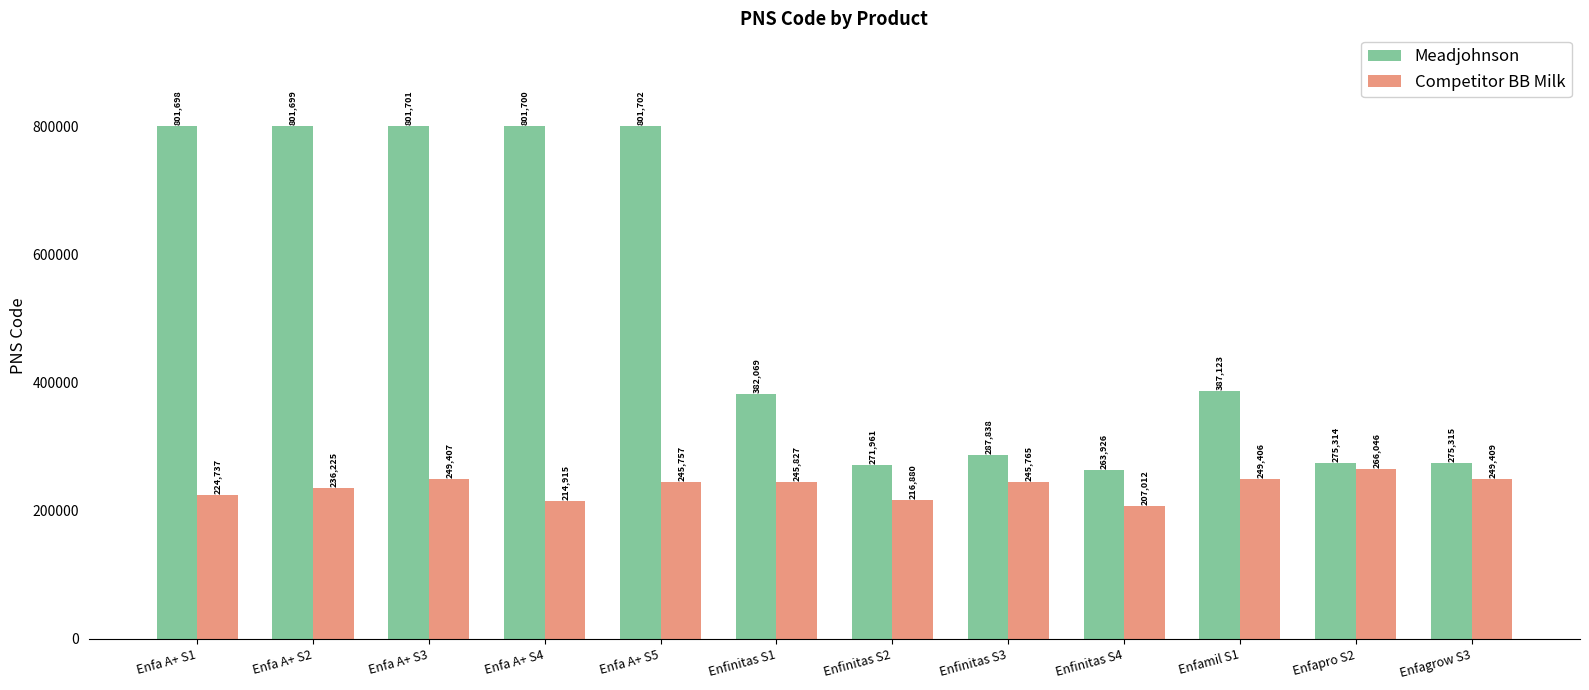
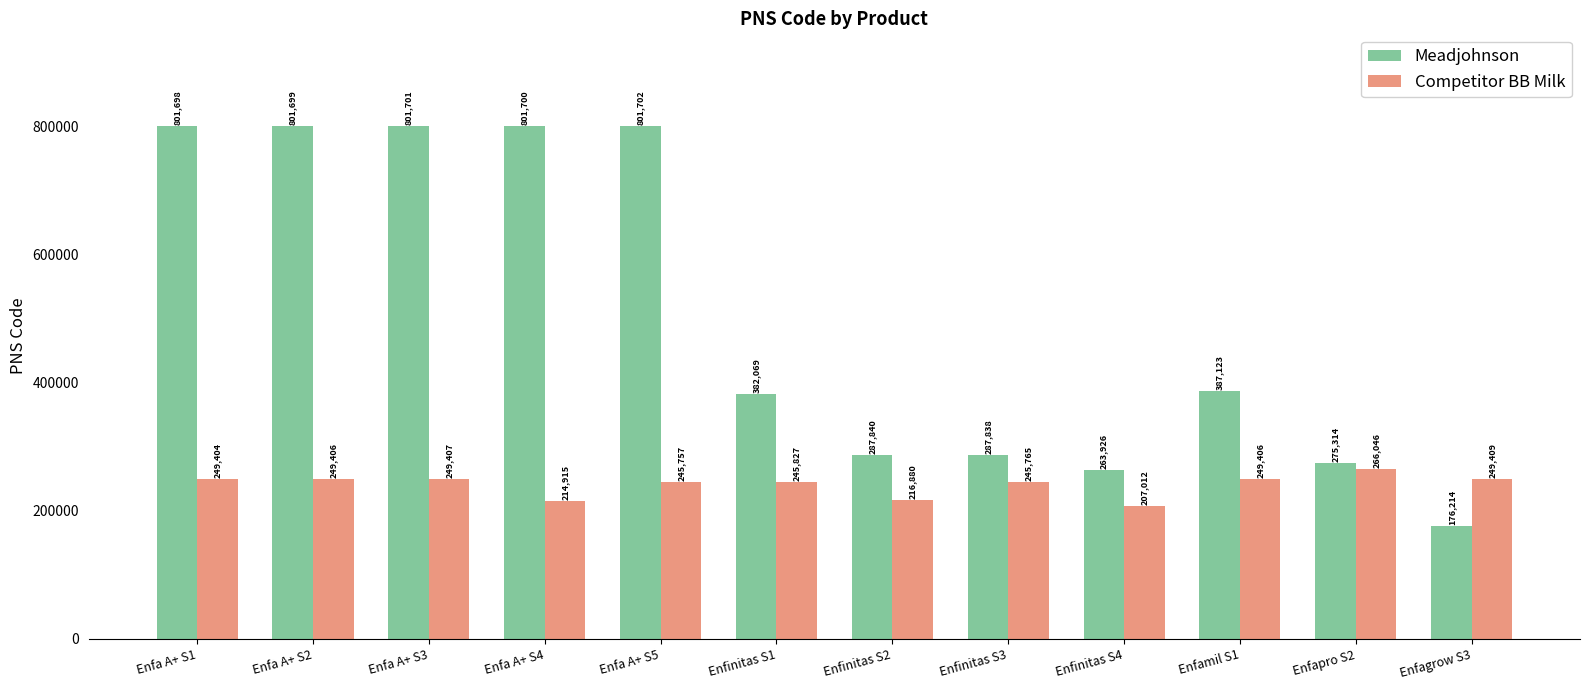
Competitor BB Milk, Enfa A+ S1: 224,737 -> 249,404
Competitor BB Milk, Enfa A+ S2: 236,225 -> 249,406
Meadjohnson, Enfinitas S2: 271,961 -> 287,840
Meadjohnson, Enfagrow S3: 275,315 -> 176,214
